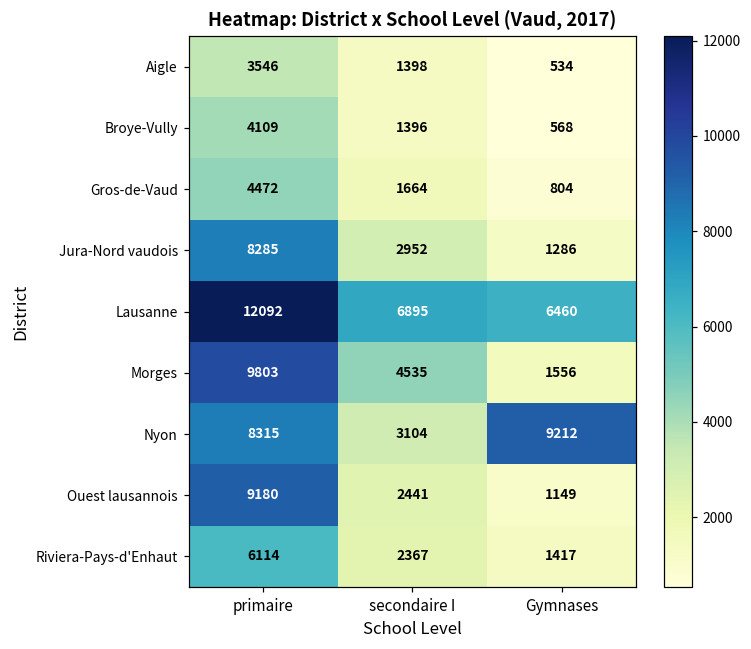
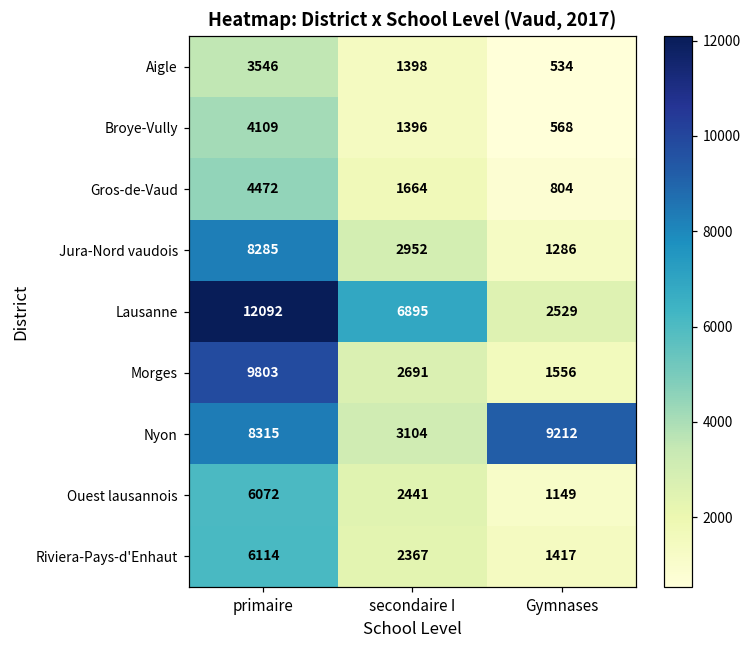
Lausanne, Gymnases: 6460 -> 2529
Morges, secondaire I: 4535 -> 2691
Ouest lausannois, primaire: 9180 -> 6072
